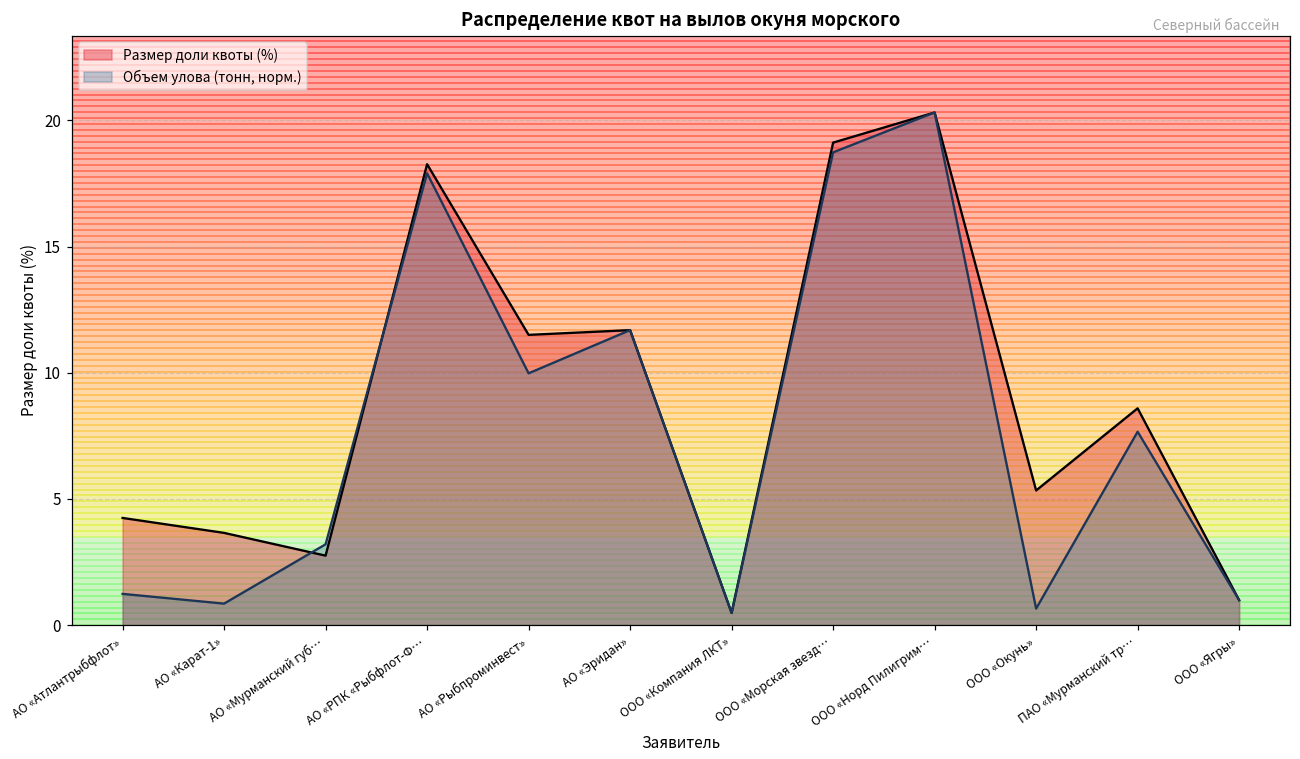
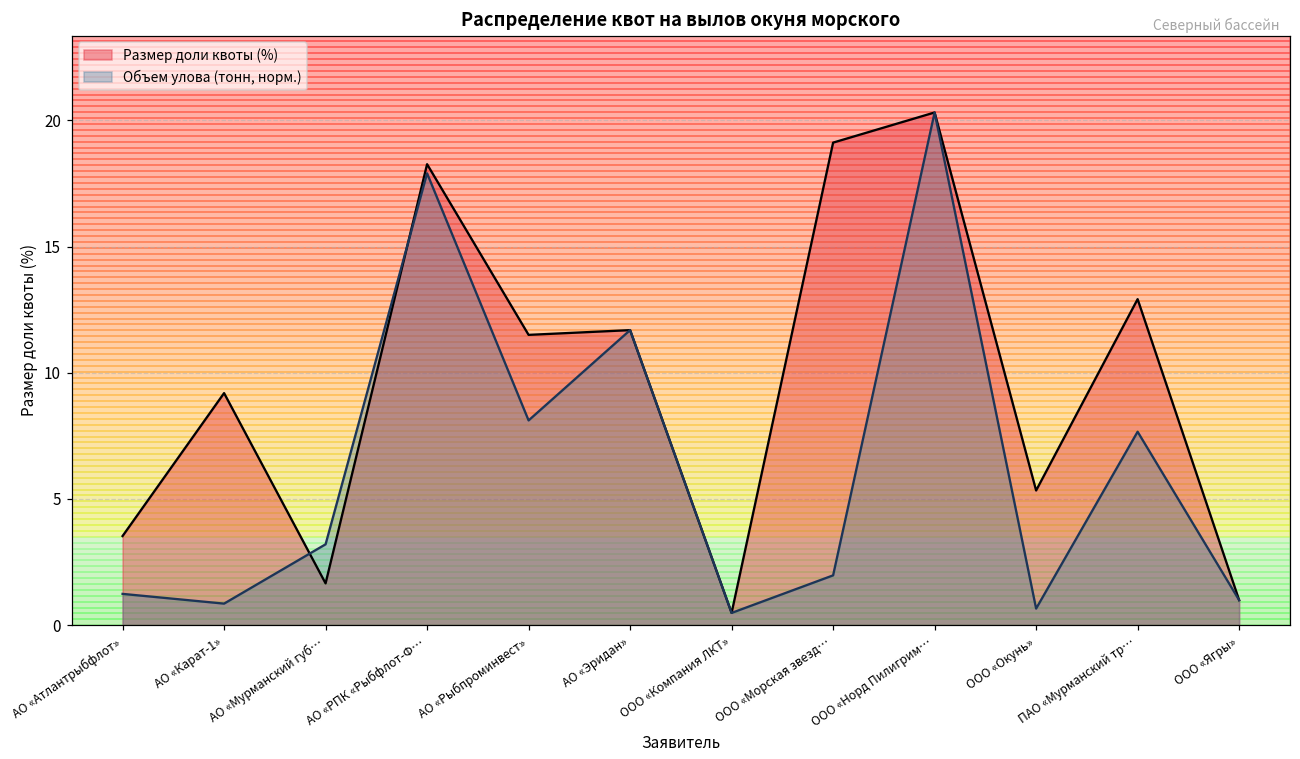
Размер доли квоты (%), АО «Атлантрыбфлот»: 4.2 -> 3.5
Размер доли квоты (%), АО «Карат-1»: 3.7 -> 9.2
Размер доли квоты (%), АО «Мурманский губ…: 2.8 -> 1.7
Объем улова (тонн, норм.), АО «Рыбпроминвест»: 10.0 -> 8.1
Объем улова (тонн, норм.), ООО «Морская звезд…: 18.7 -> 2.0
Размер доли квоты (%), ПАО «Мурманский тр…: 8.6 -> 12.9
